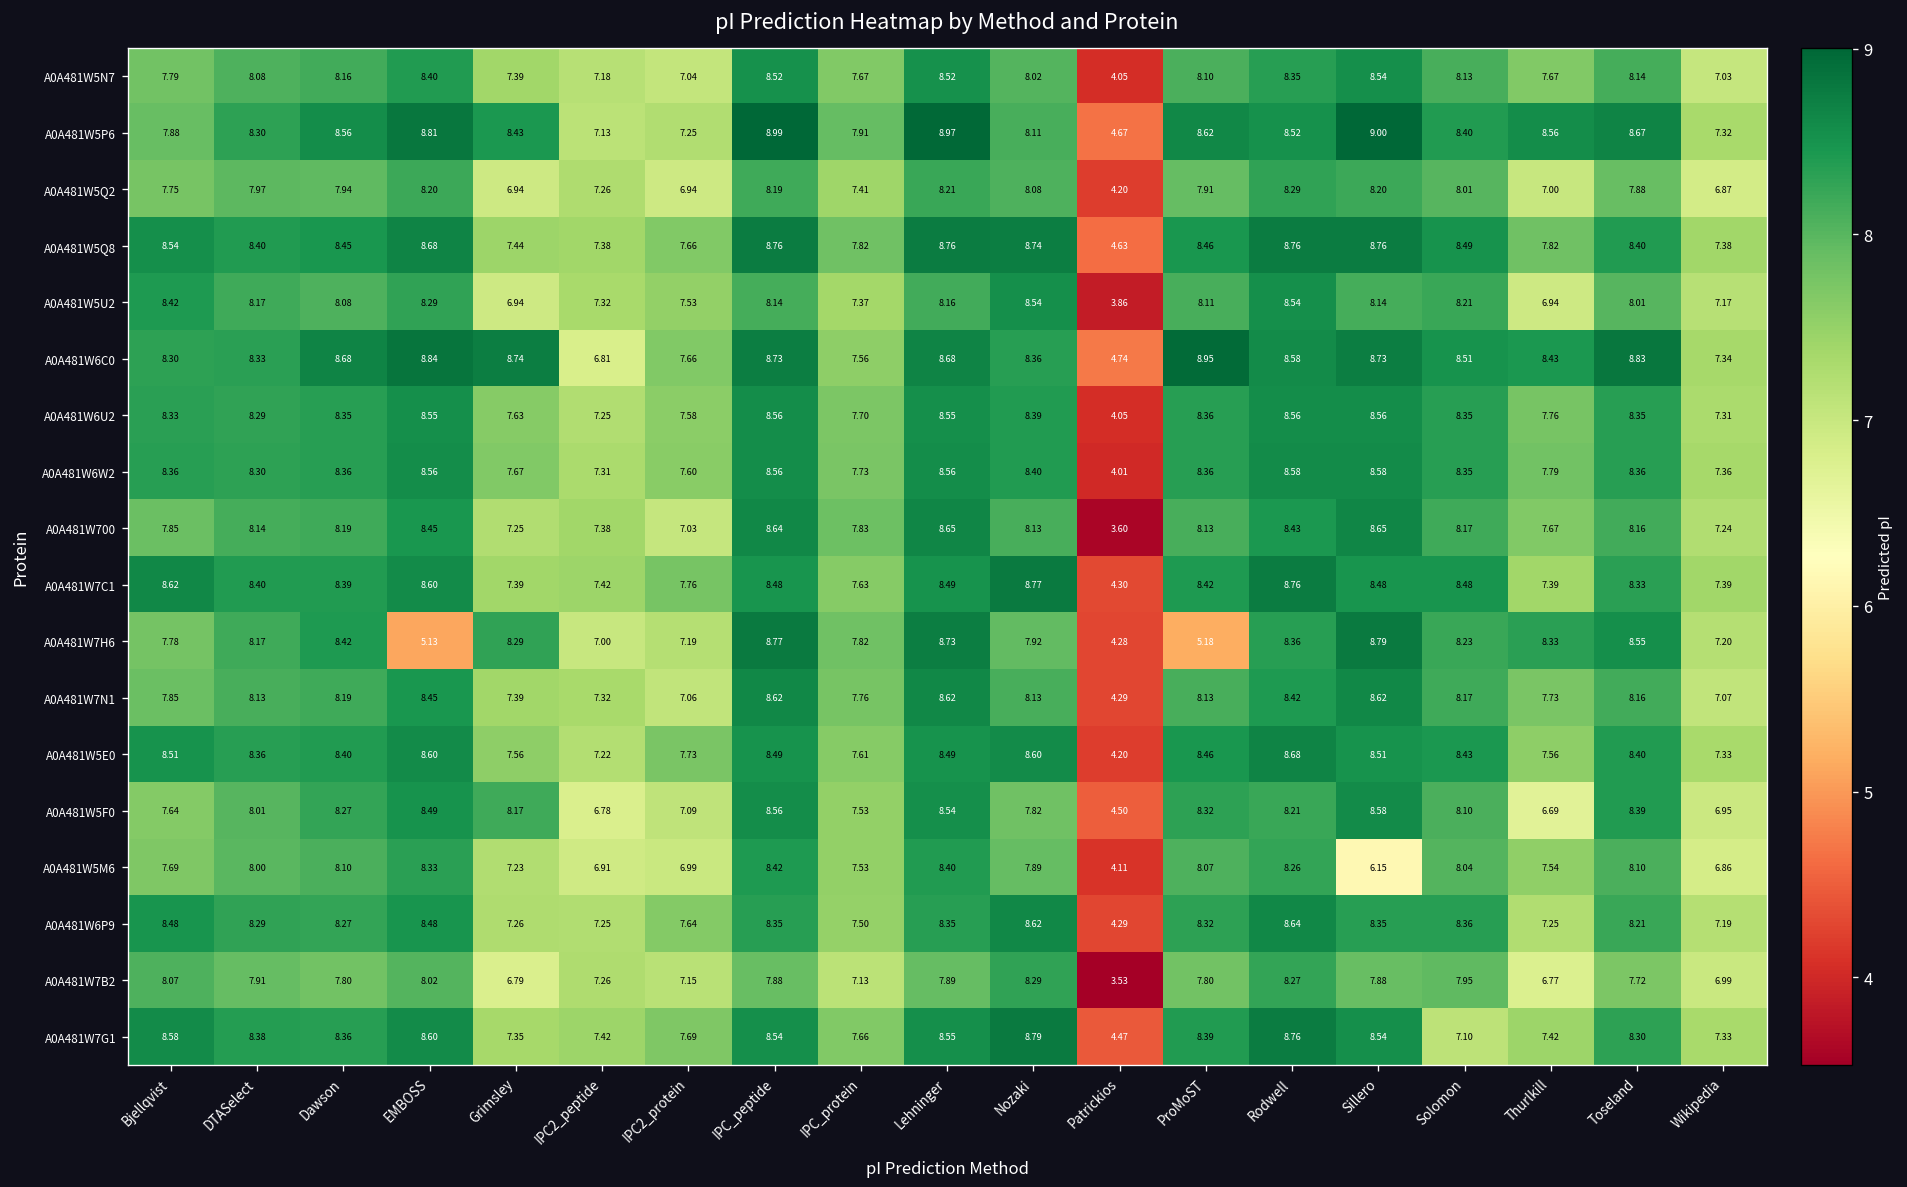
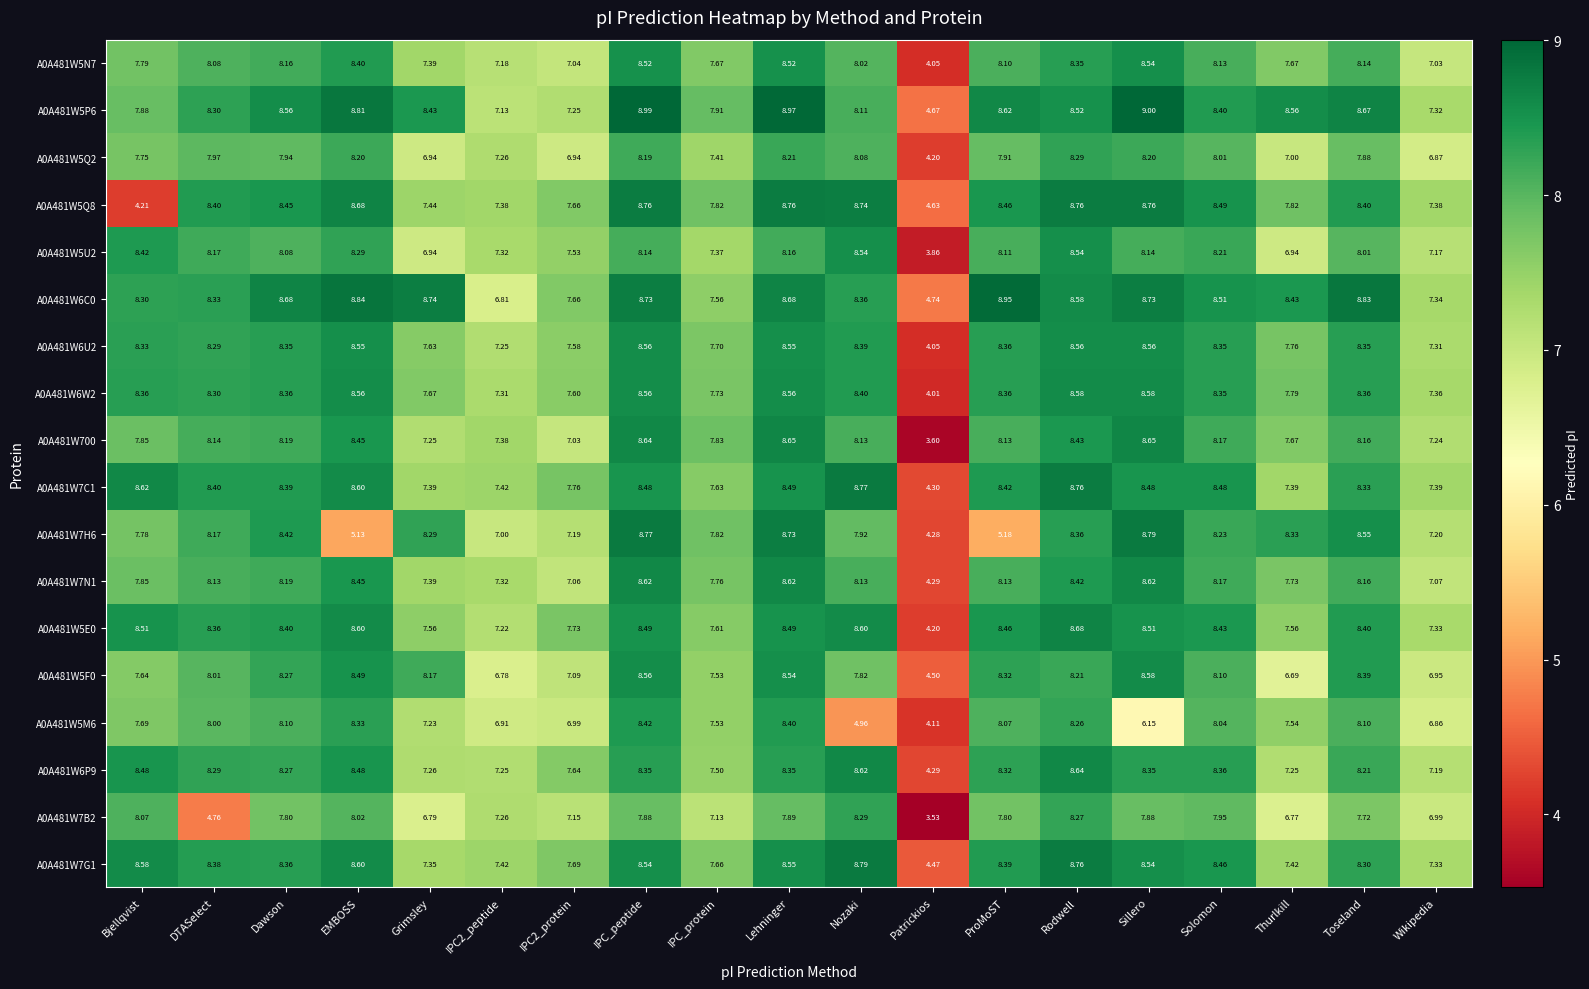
A0A481W5Q8, Bjellqvist: 8.54 -> 4.21
A0A481W5M6, Nozaki: 7.89 -> 4.96
A0A481W7B2, DTASelect: 7.91 -> 4.76
A0A481W7G1, Solomon: 7.10 -> 8.46
